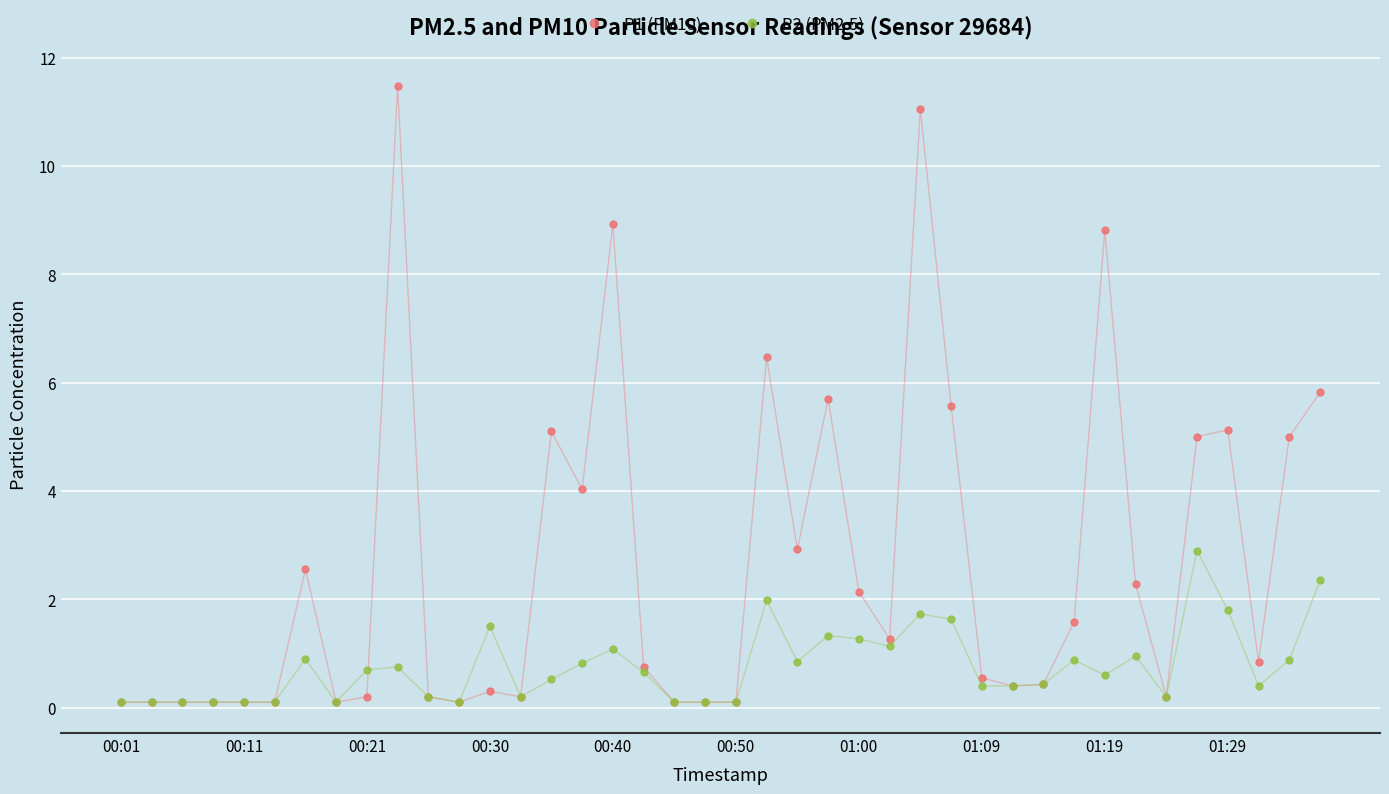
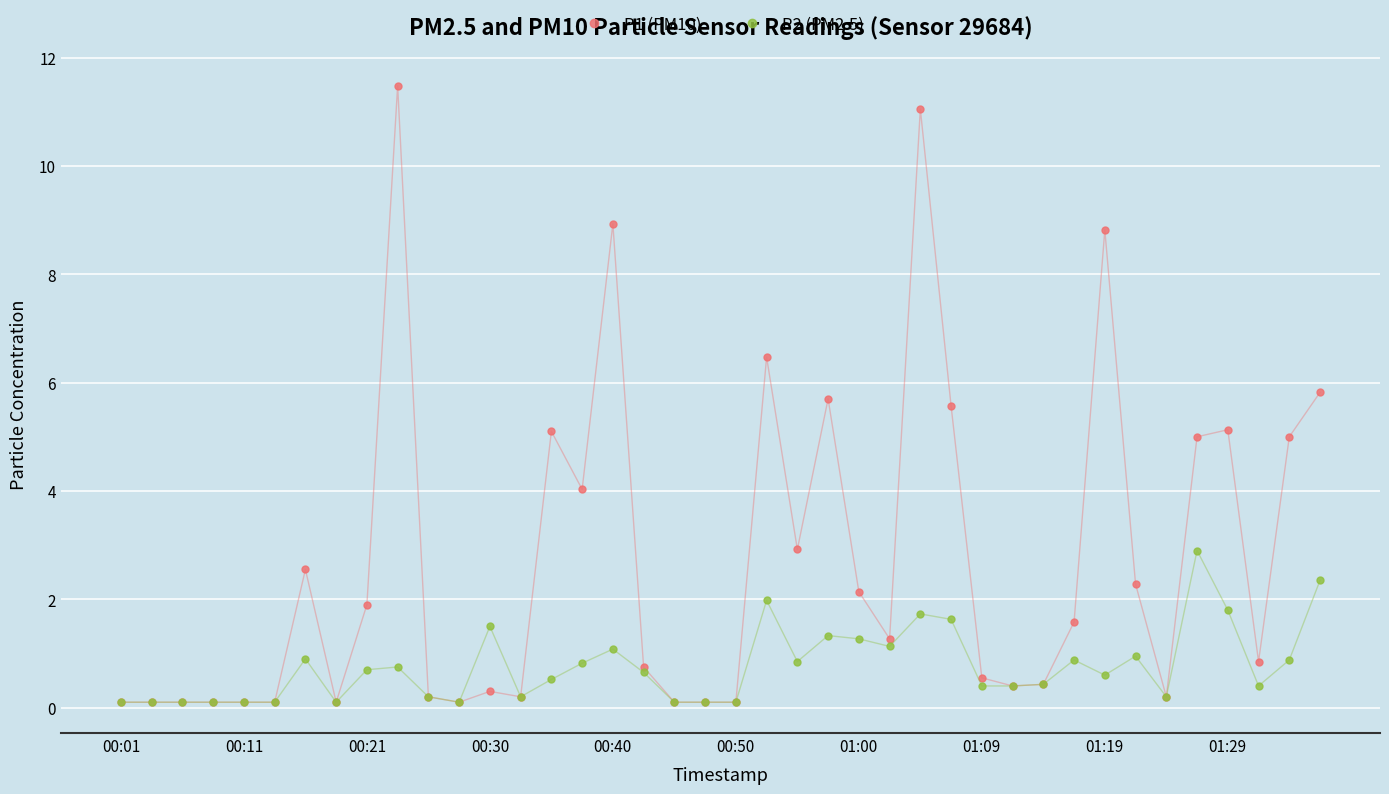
P1 (PM10), 00:21: 0.2 -> 1.9
